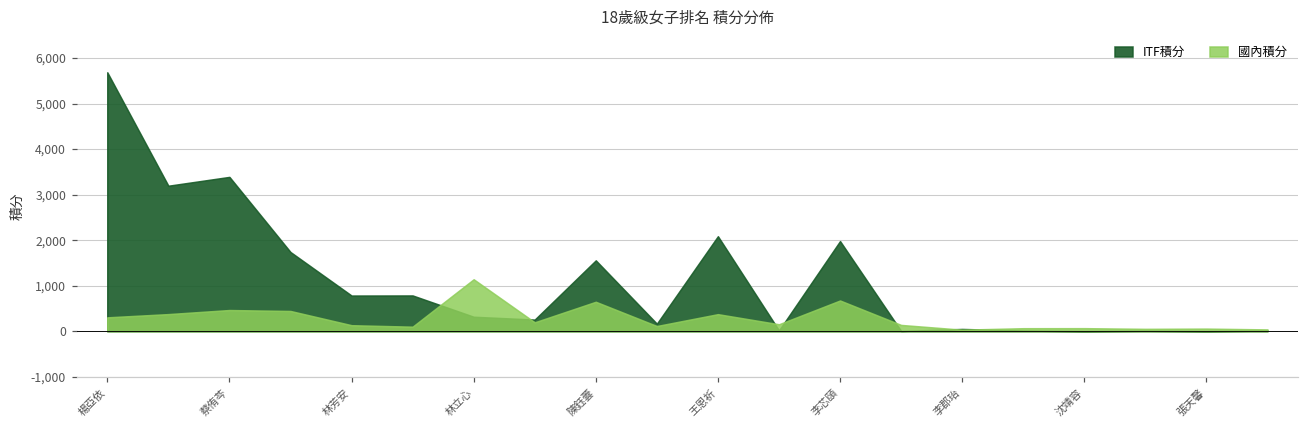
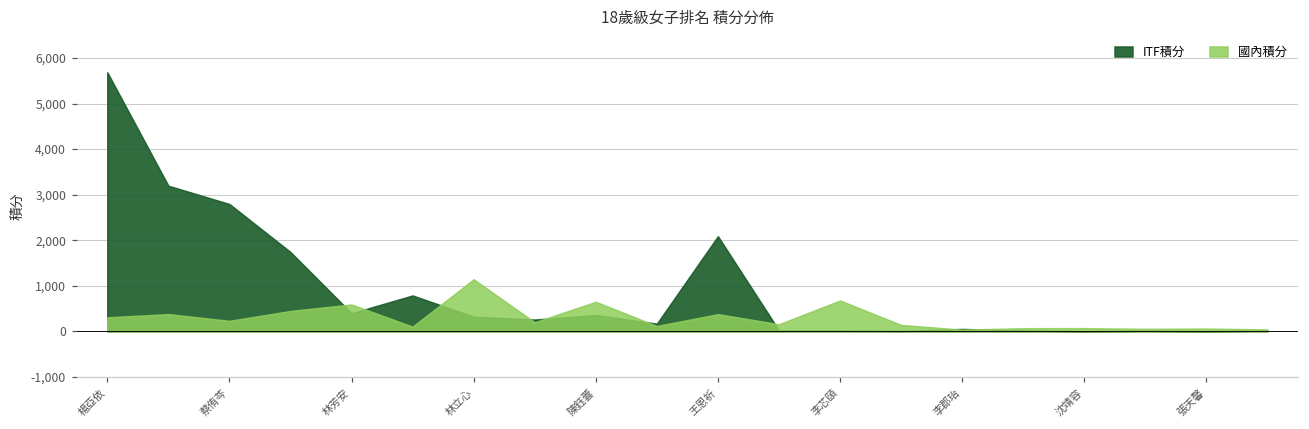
ITF積分, 蔡侑芩: 3,400 -> 2,800
國內積分, 蔡侑芩: 500 -> 200
ITF積分, 林芳安: 800 -> 400
國內積分, 林芳安: 100 -> 600
ITF積分, 陳鈺蕓: 1,600 -> 400
ITF積分, 李芯頤: 2,000 -> 0
